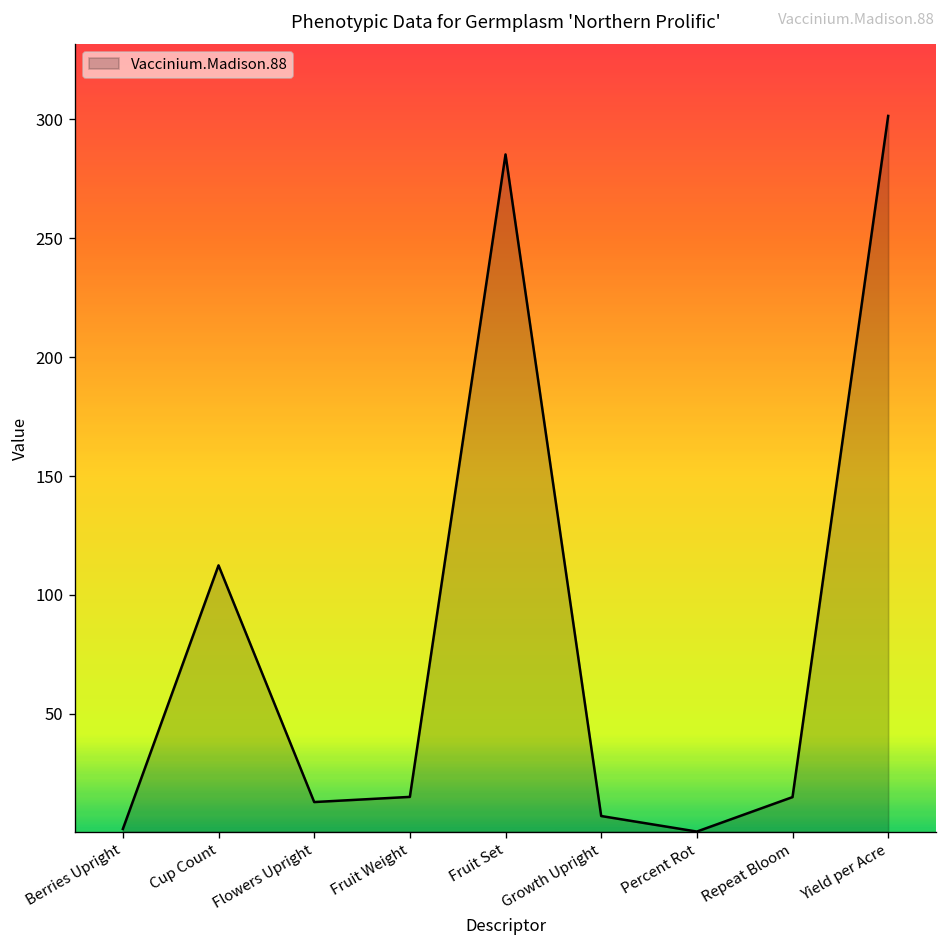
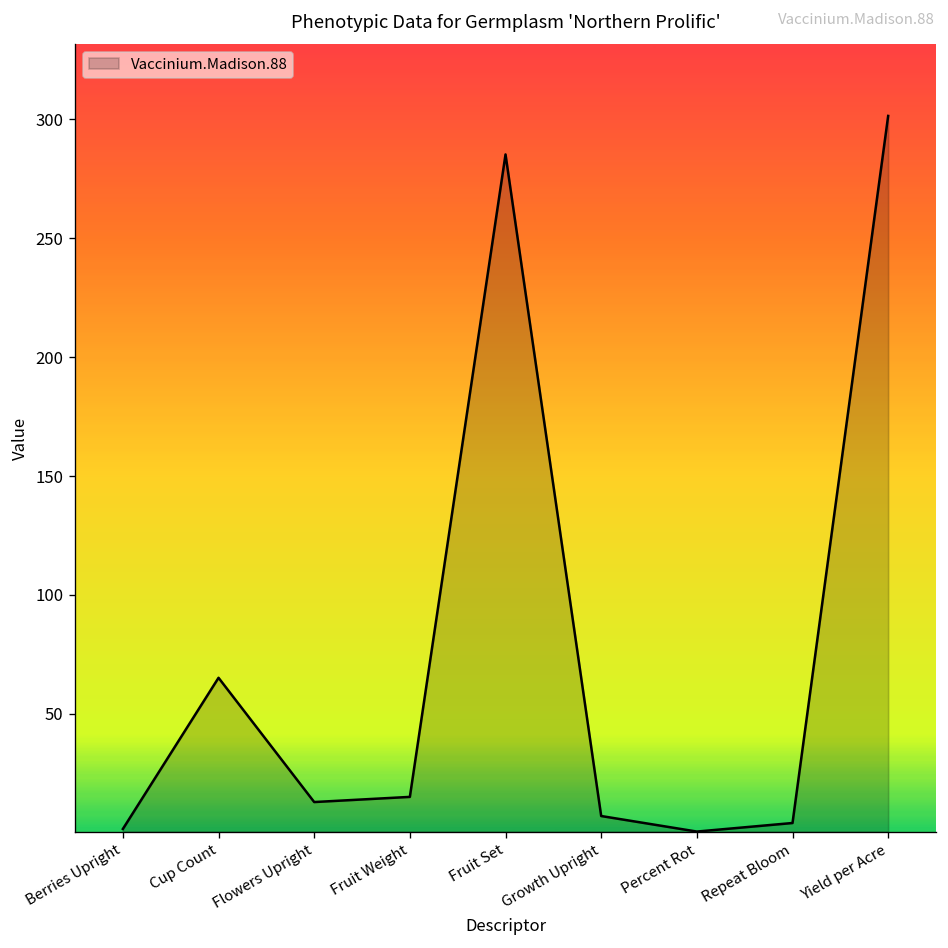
Cup Count: 112 -> 65
Repeat Bloom: 15 -> 4
